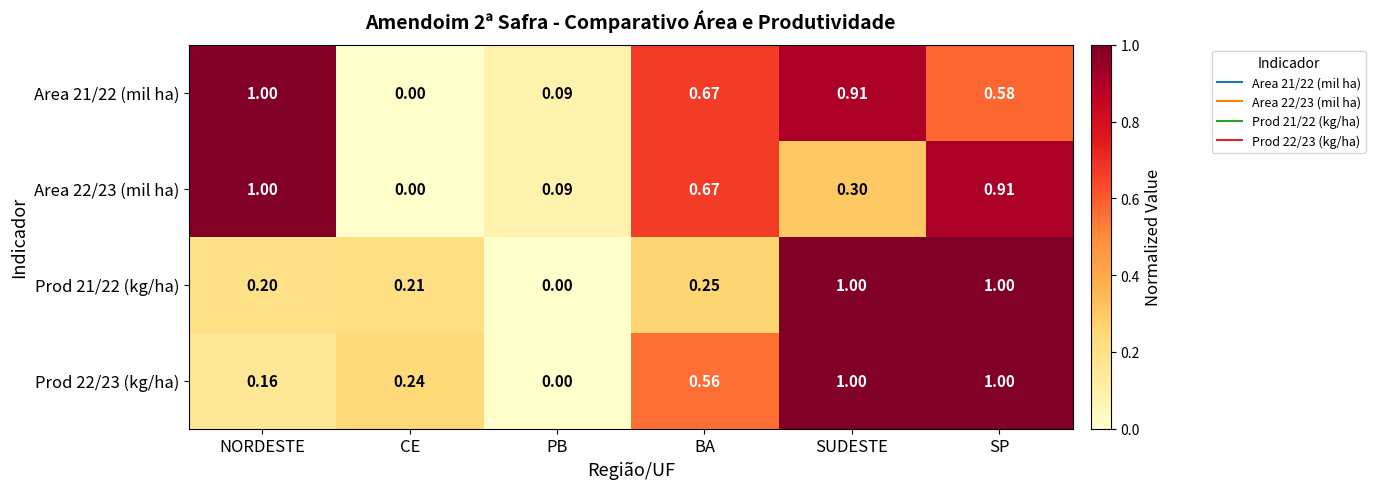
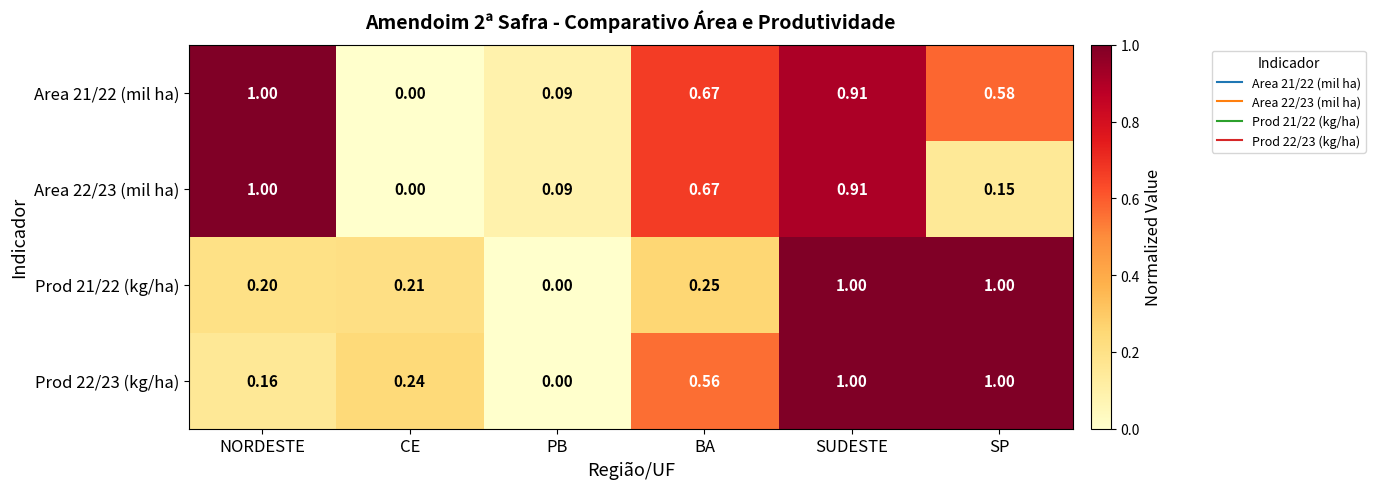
Area 22/23 (mil ha), SUDESTE: 0.30 -> 0.91
Area 22/23 (mil ha), SP: 0.91 -> 0.15
